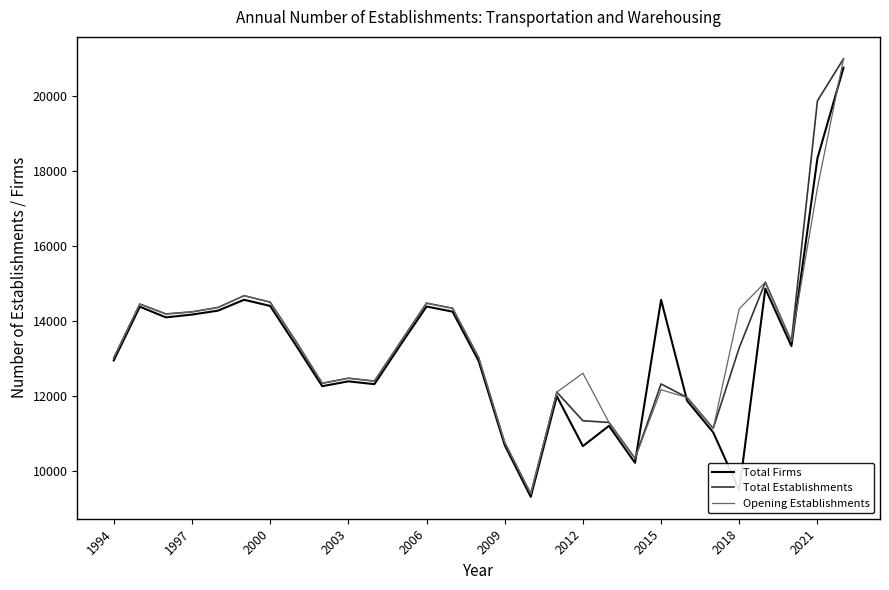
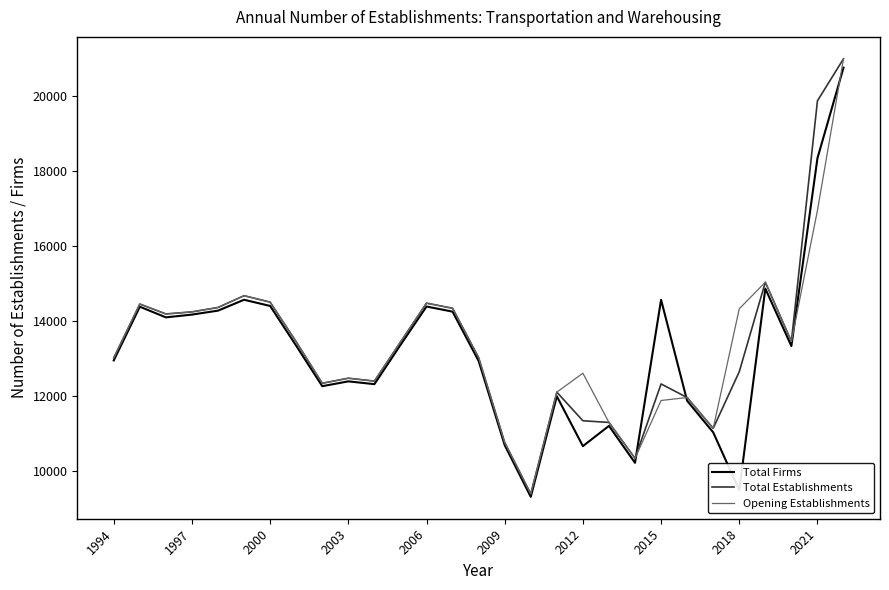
Opening Establishments, 2015: 12200 -> 11900
Total Establishments, 2018: 13300 -> 12600
Opening Establishments, 2021: 17600 -> 16900
